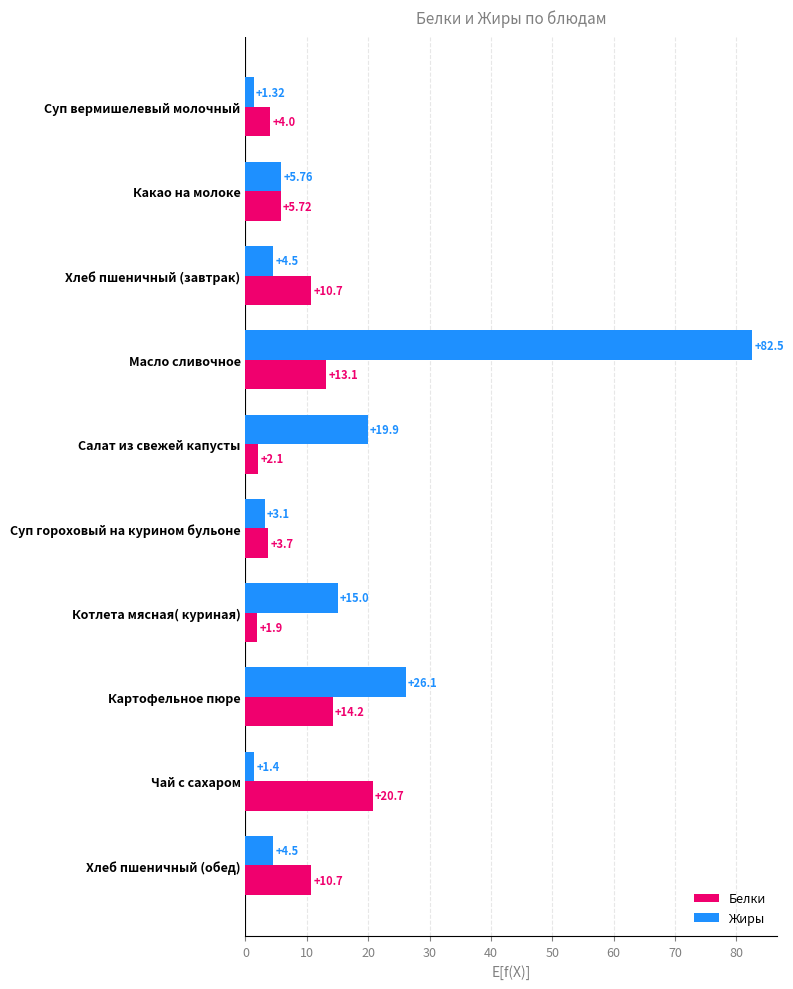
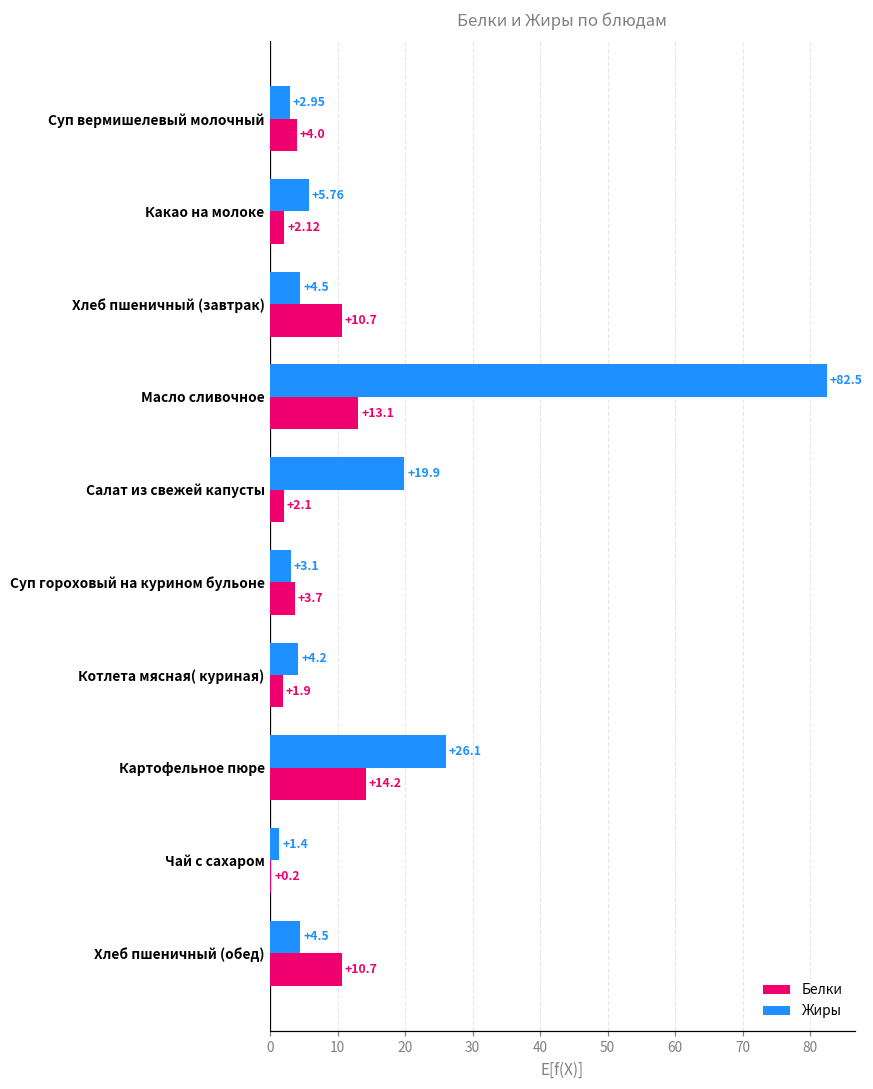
Жиры, Суп вермишелевый молочный: +1.32 -> +2.95
Белки, Какао на молоке: +5.72 -> +2.12
Жиры, Котлета мясная( куриная): +15.0 -> +4.2
Белки, Чай с сахаром: +20.7 -> +0.2
